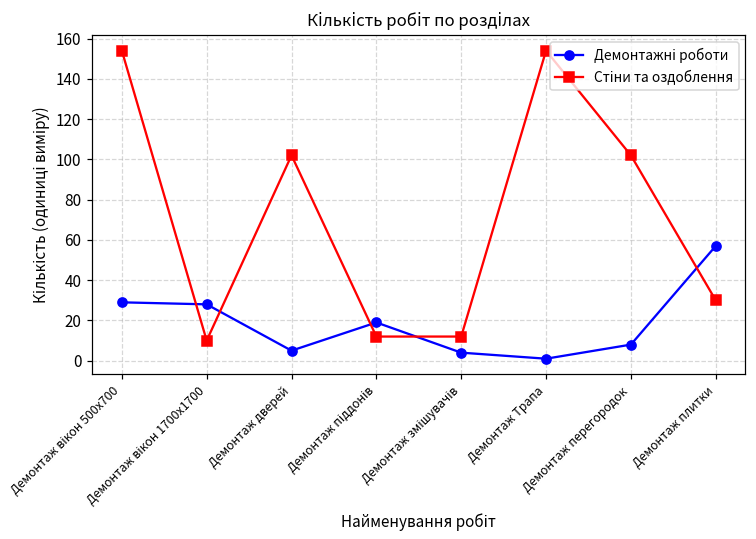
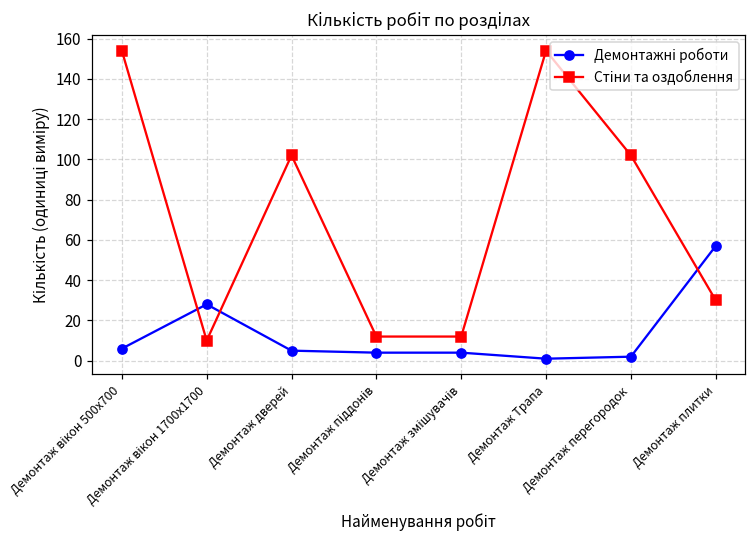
Демонтажні роботи, Демонтаж вікон 500х700: 29 -> 6
Демонтажні роботи, Демонтаж піддонів: 19 -> 4
Демонтажні роботи, Демонтаж перегородок: 8 -> 2
